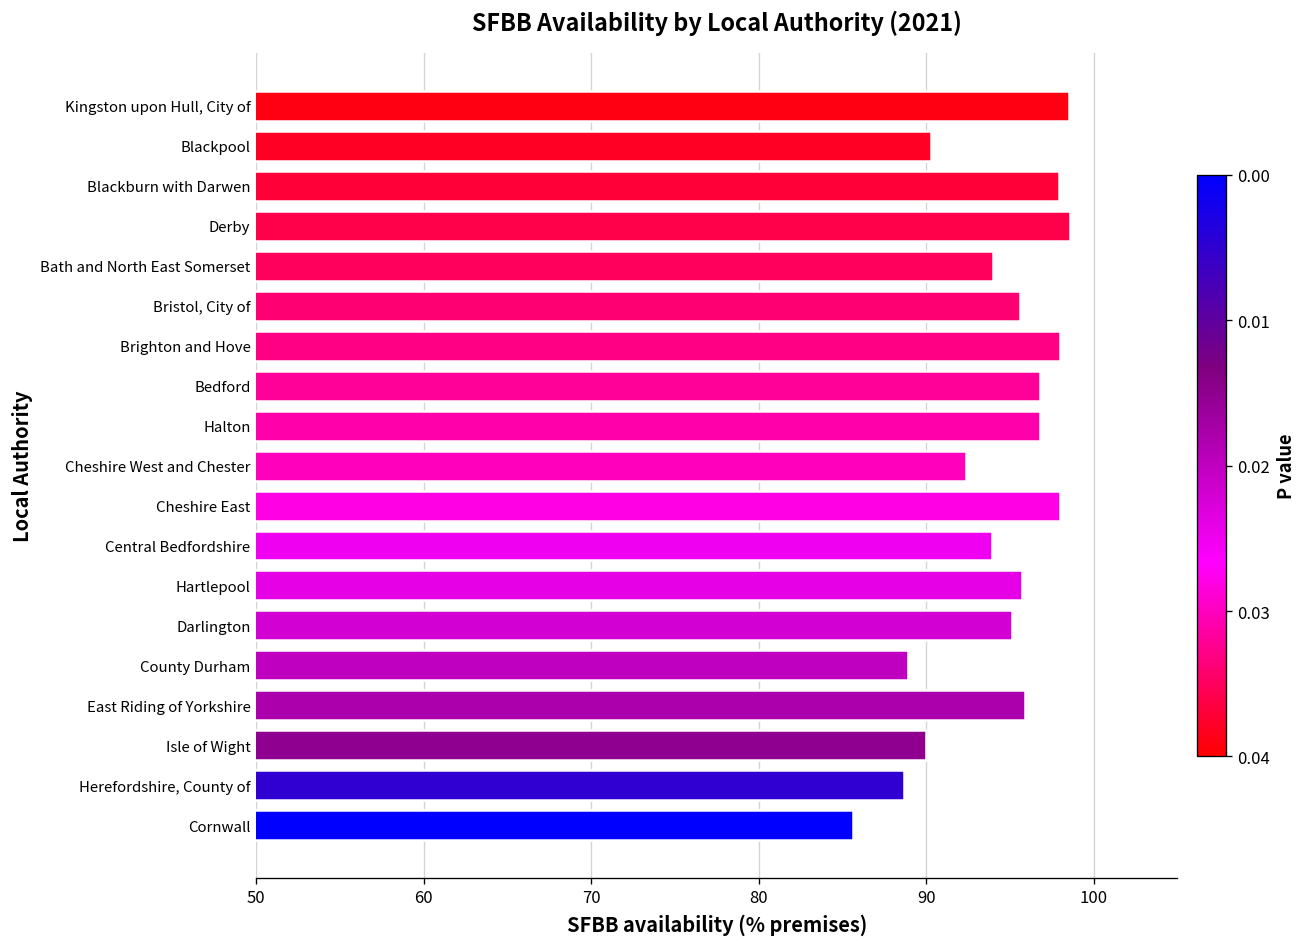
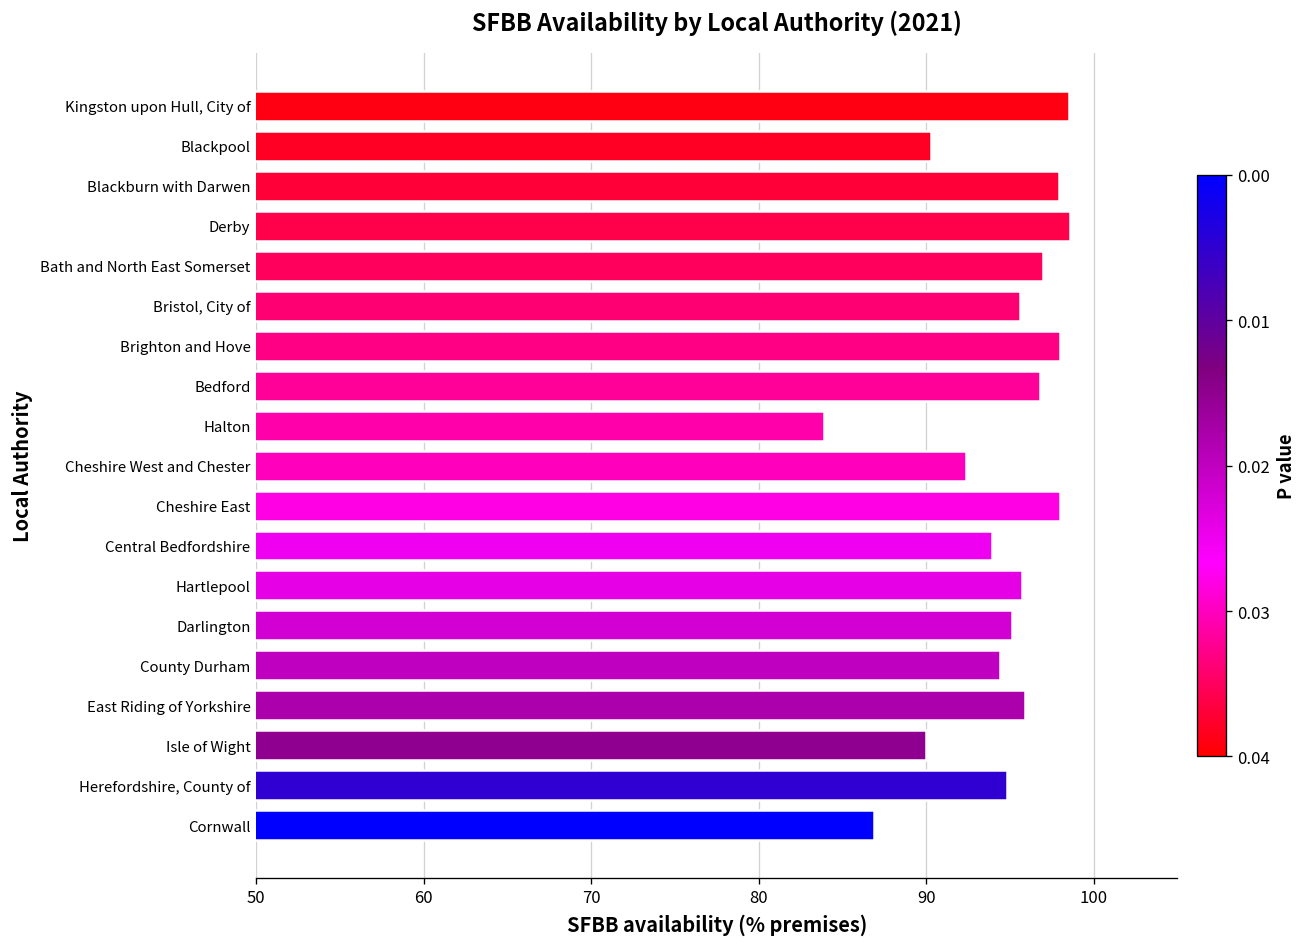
Bath and North East Somerset: 94 -> 97
Halton: 96.8 -> 83.9
County Durham: 88.9 -> 94.4
Herefordshire, County of: 88.7 -> 94.8
Cornwall: 85.6 -> 86.9
